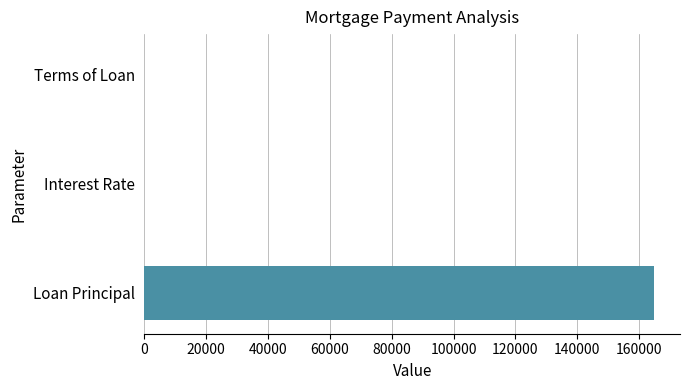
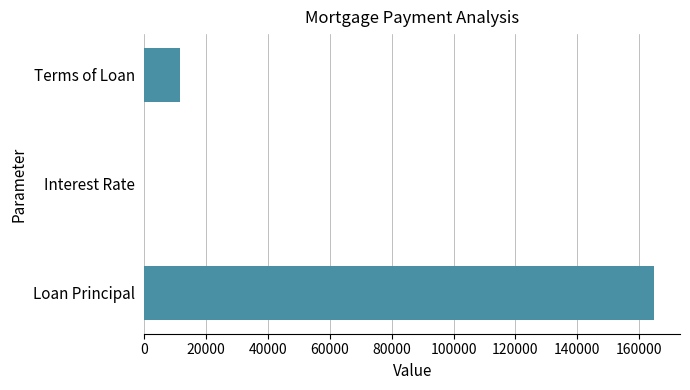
Terms of Loan: 0 -> 11000
